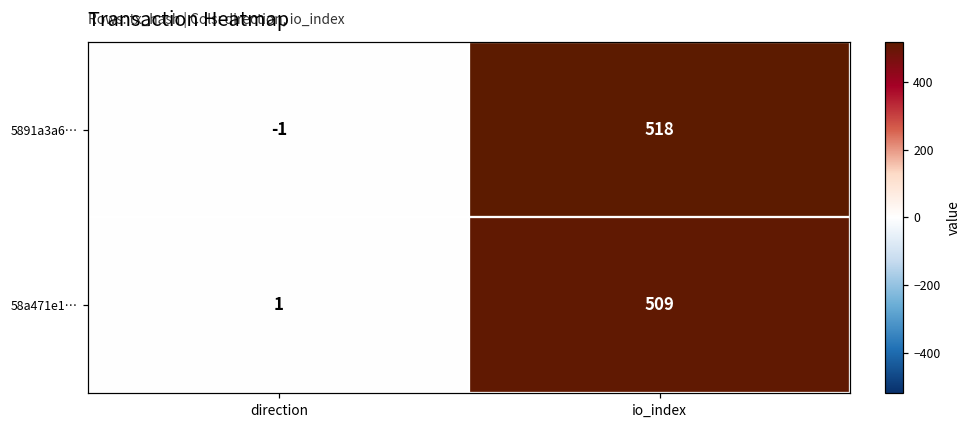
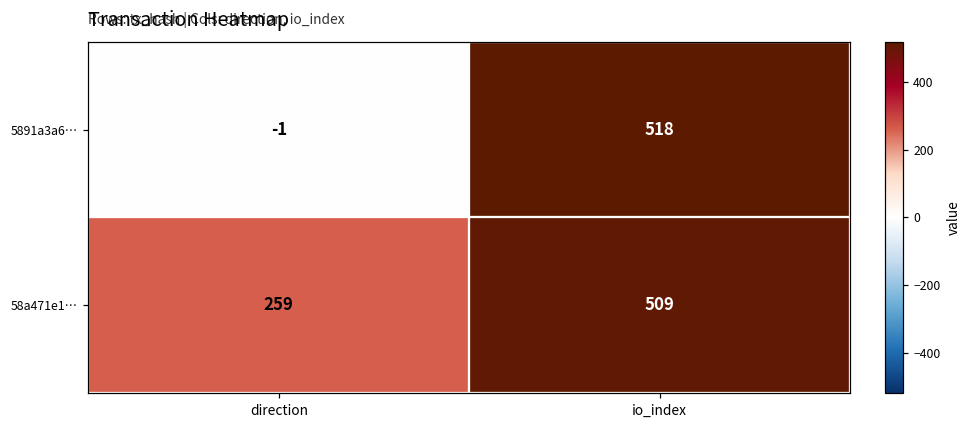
58a471e1…, direction: 1 -> 259
